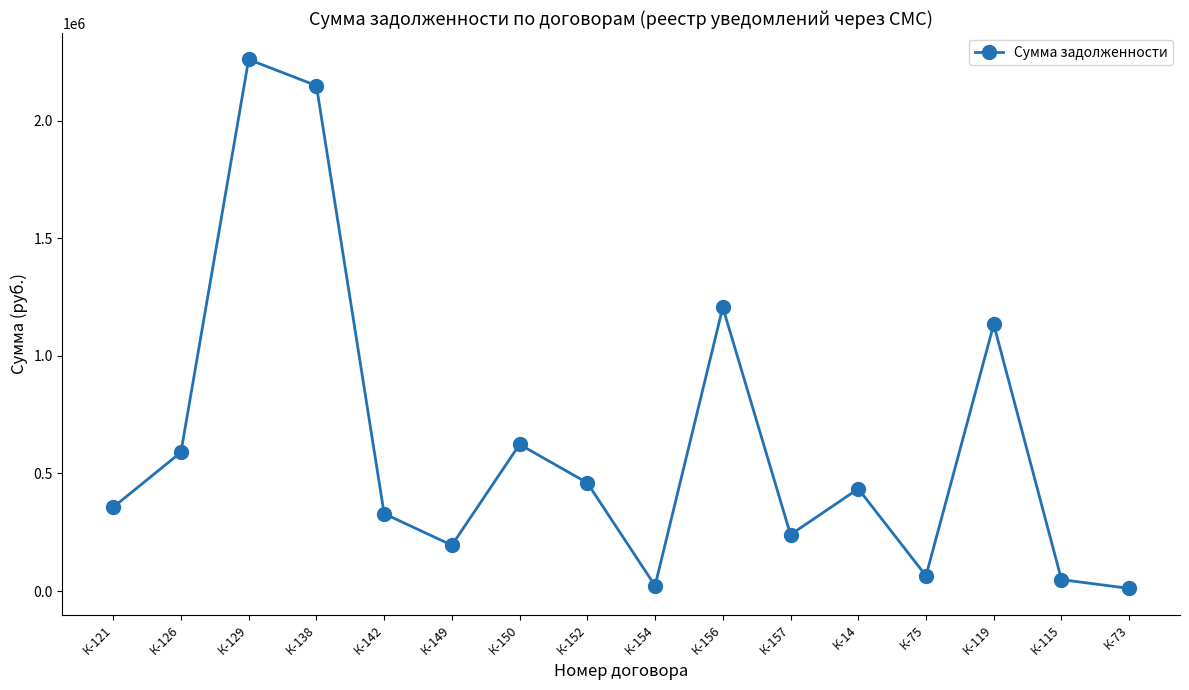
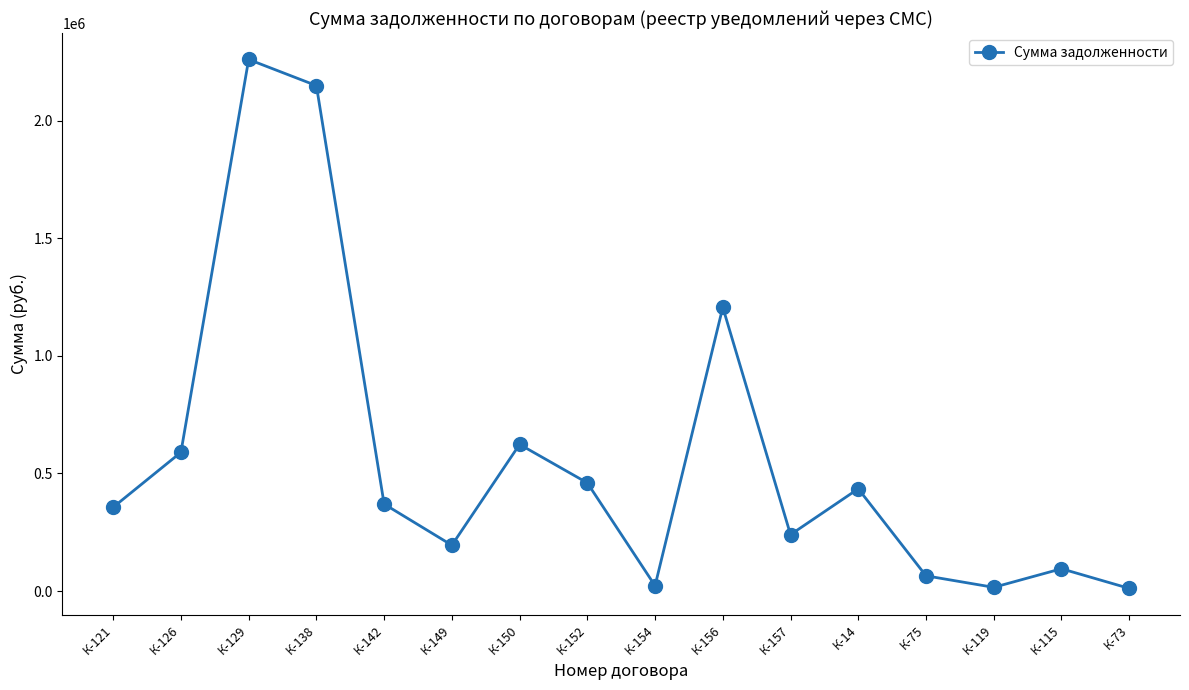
К-142: 330000 -> 370000
К-119: 1130000 -> 20000
К-115: 50000 -> 100000
